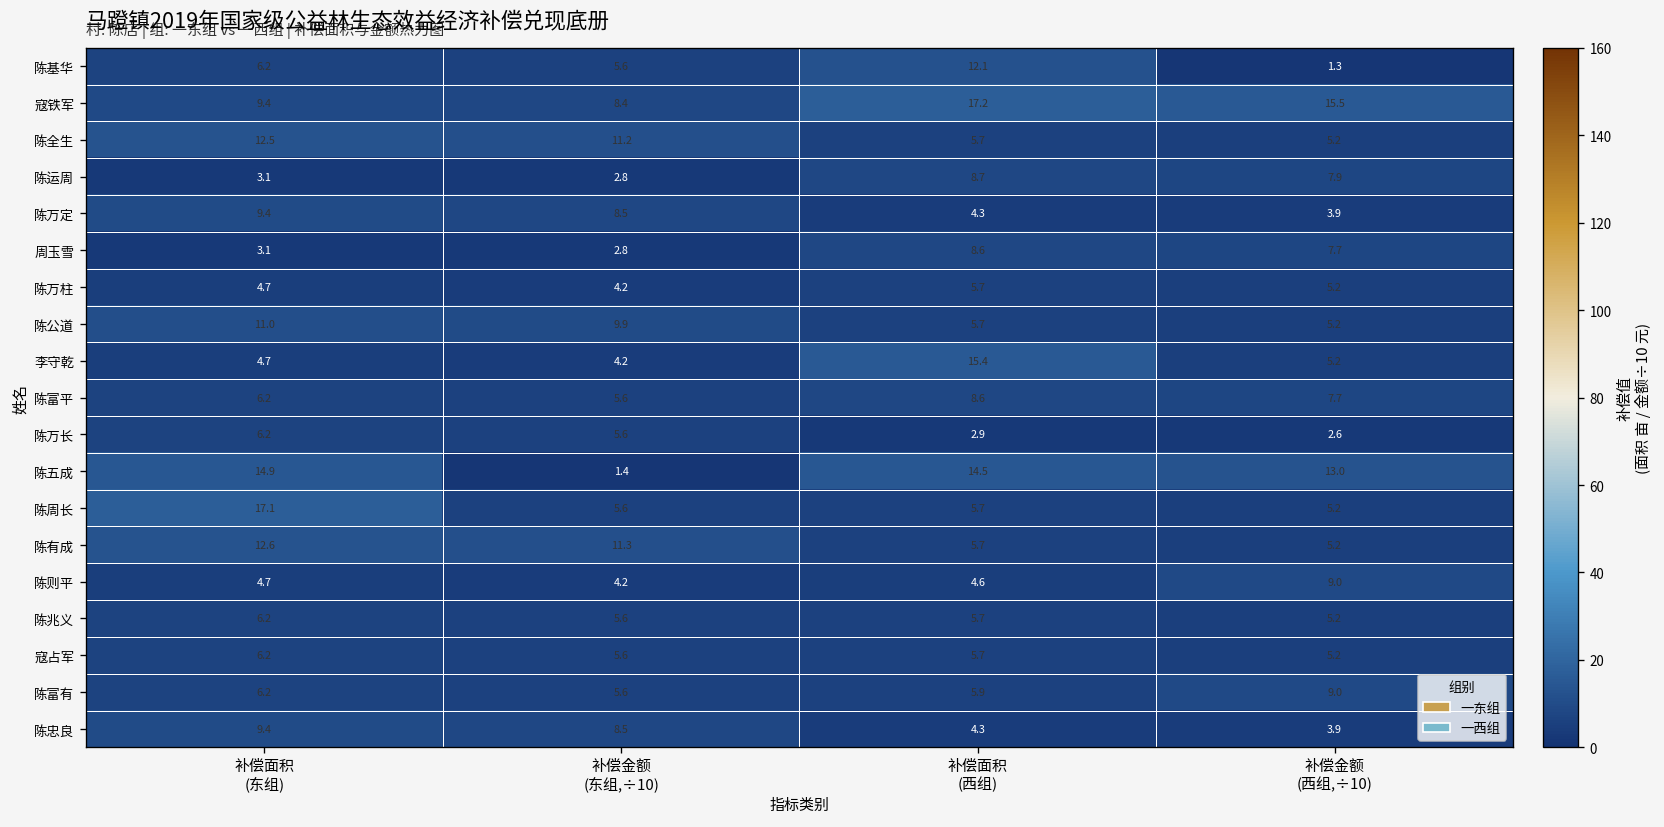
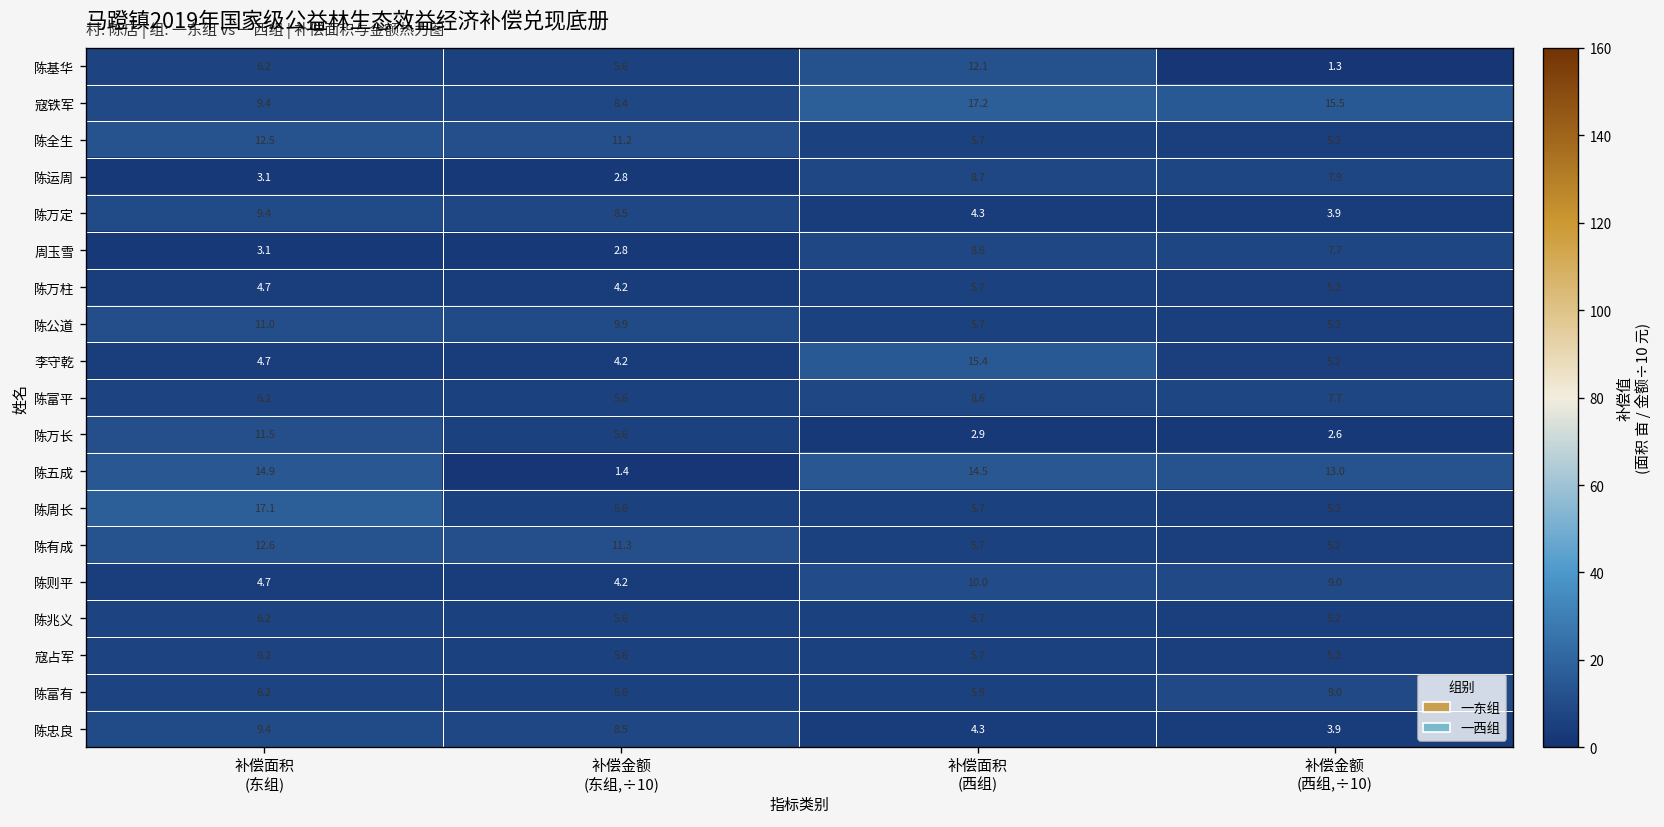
陈万长, 补偿面积 (东组): 6.2 -> 11.5
陈则平, 补偿面积 (西组): 4.6 -> 10.0
